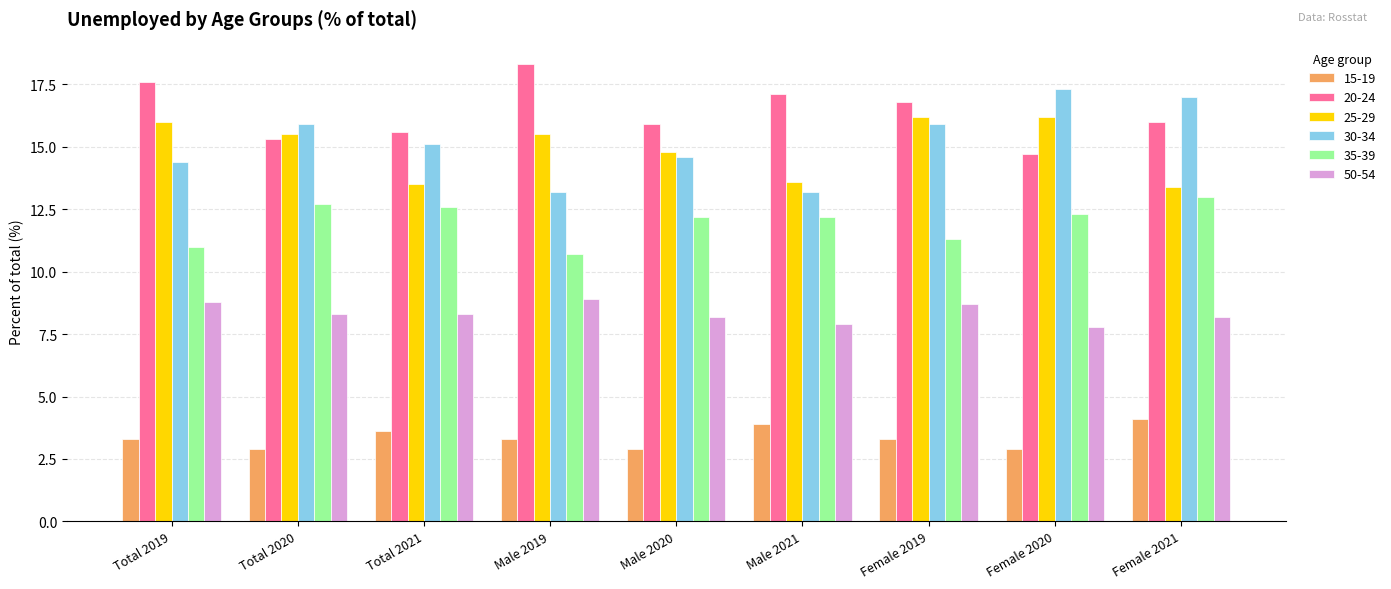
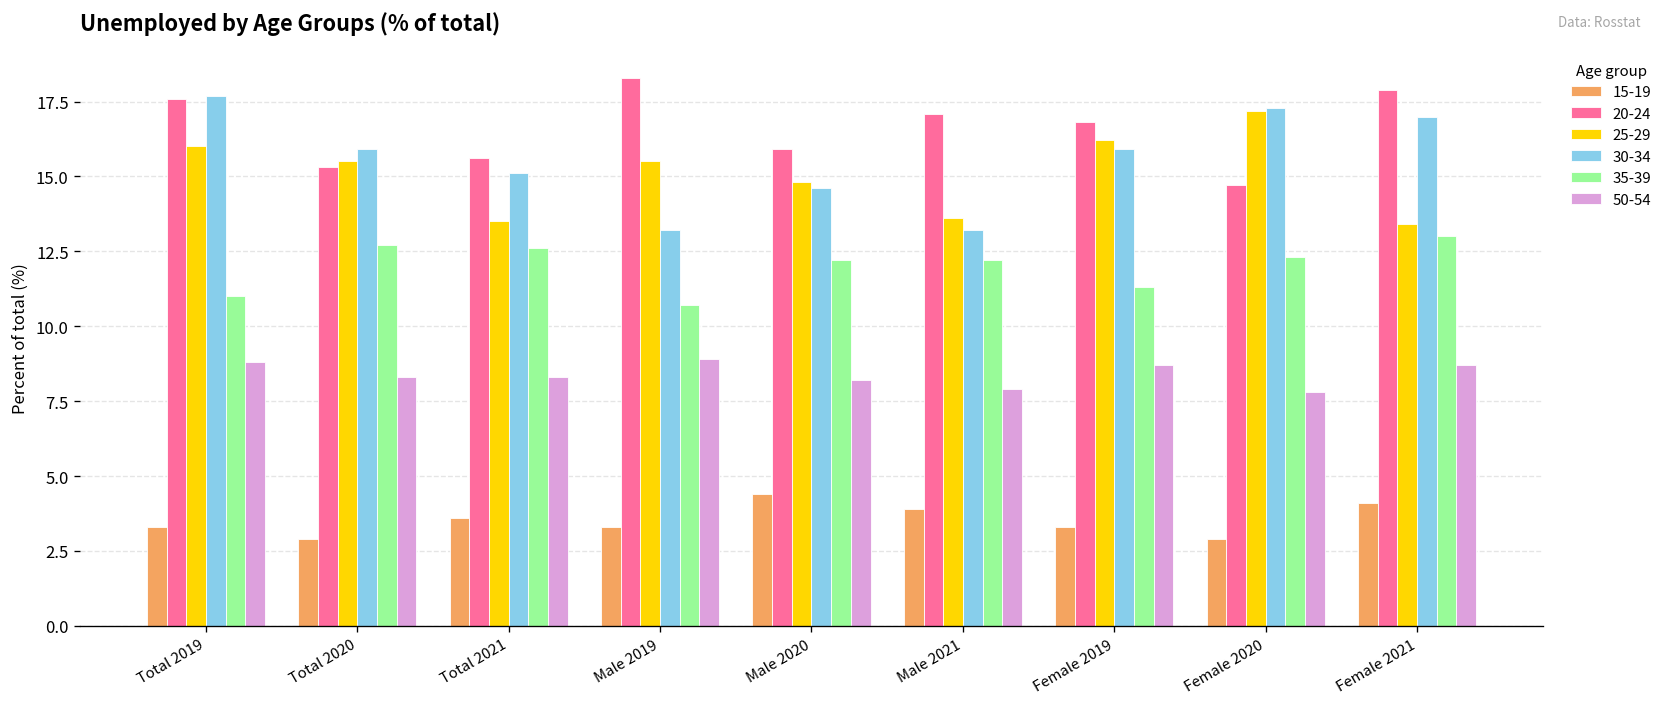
30-34, Total 2019: 14.4 -> 17.7
15-19, Male 2020: 2.9 -> 4.4
25-29, Female 2020: 16.2 -> 17.2
20-24, Female 2021: 16.0 -> 17.9
50-54, Female 2021: 8.2 -> 8.7
